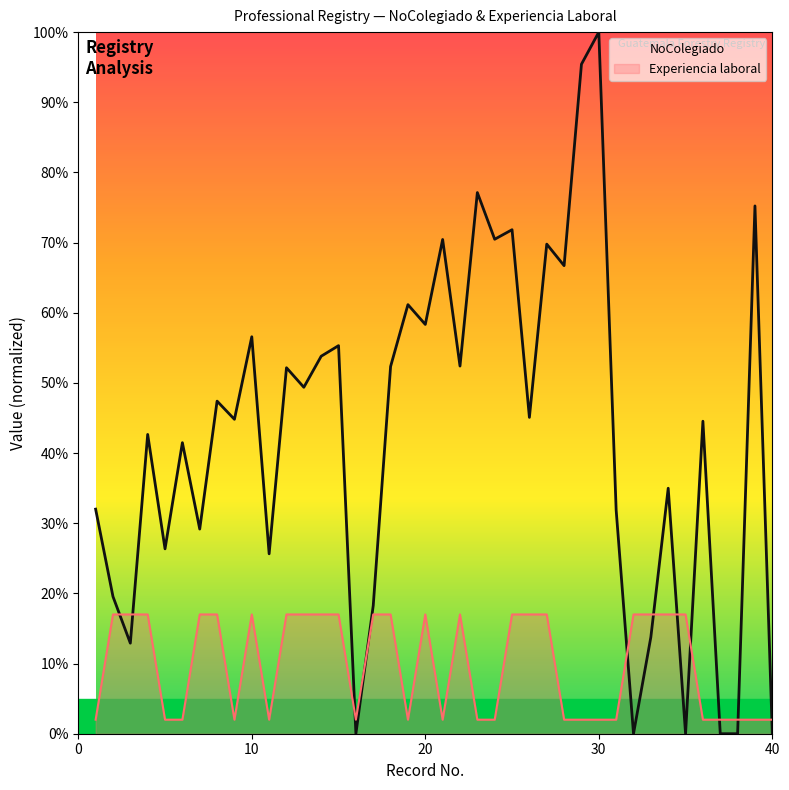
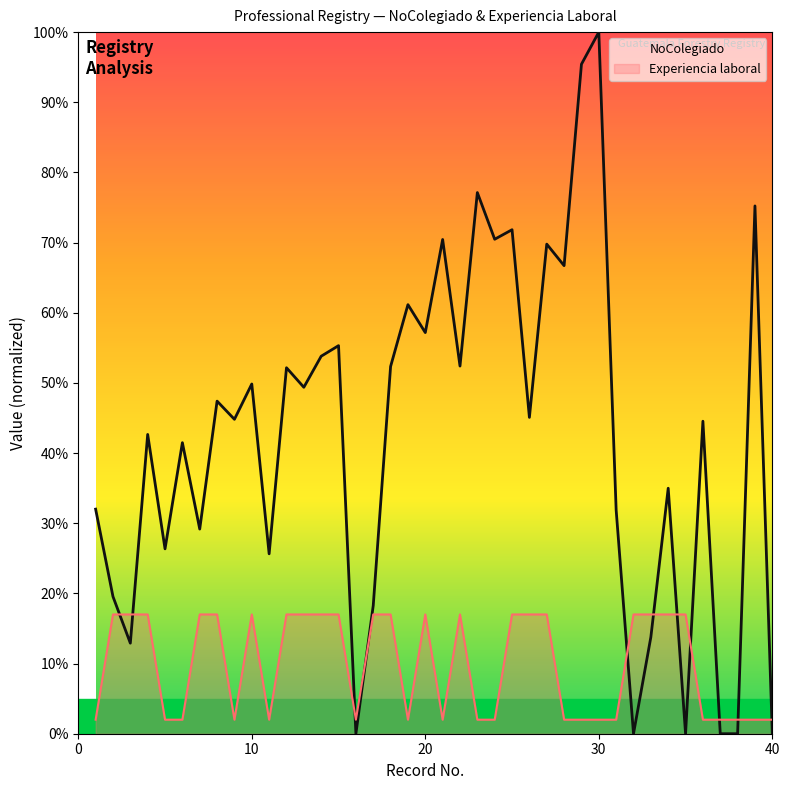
NoColegiado, 10: 57% -> 50%
NoColegiado, 20: 58% -> 57%
